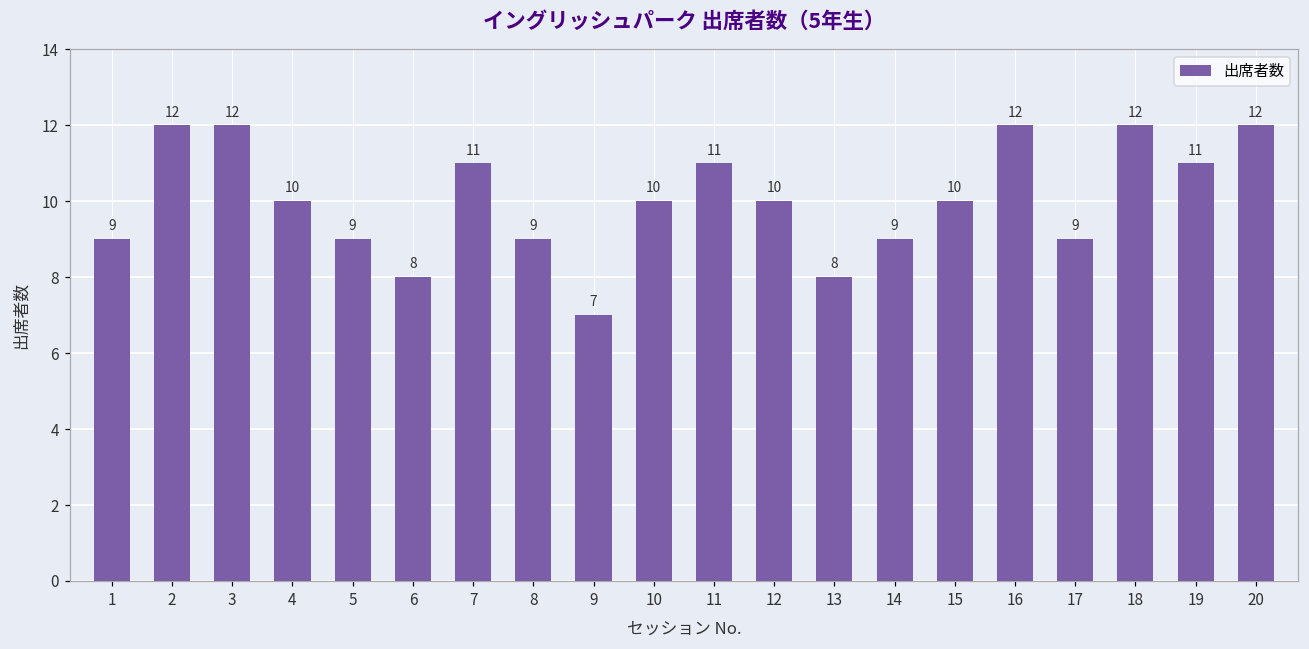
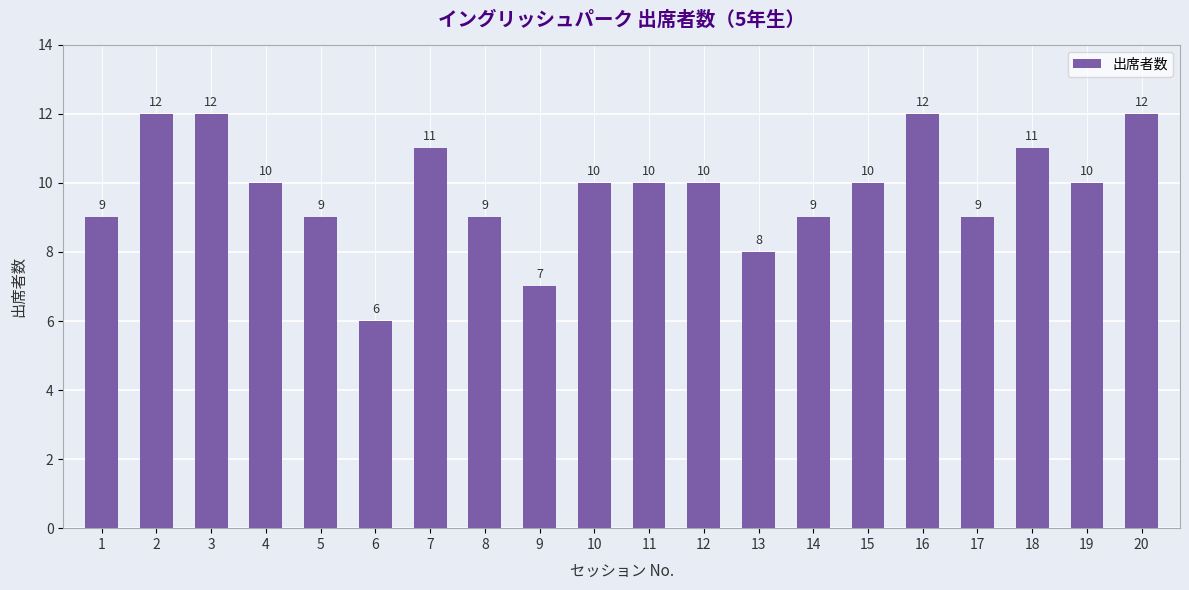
6: 8 -> 6
11: 11 -> 10
18: 12 -> 11
19: 11 -> 10
